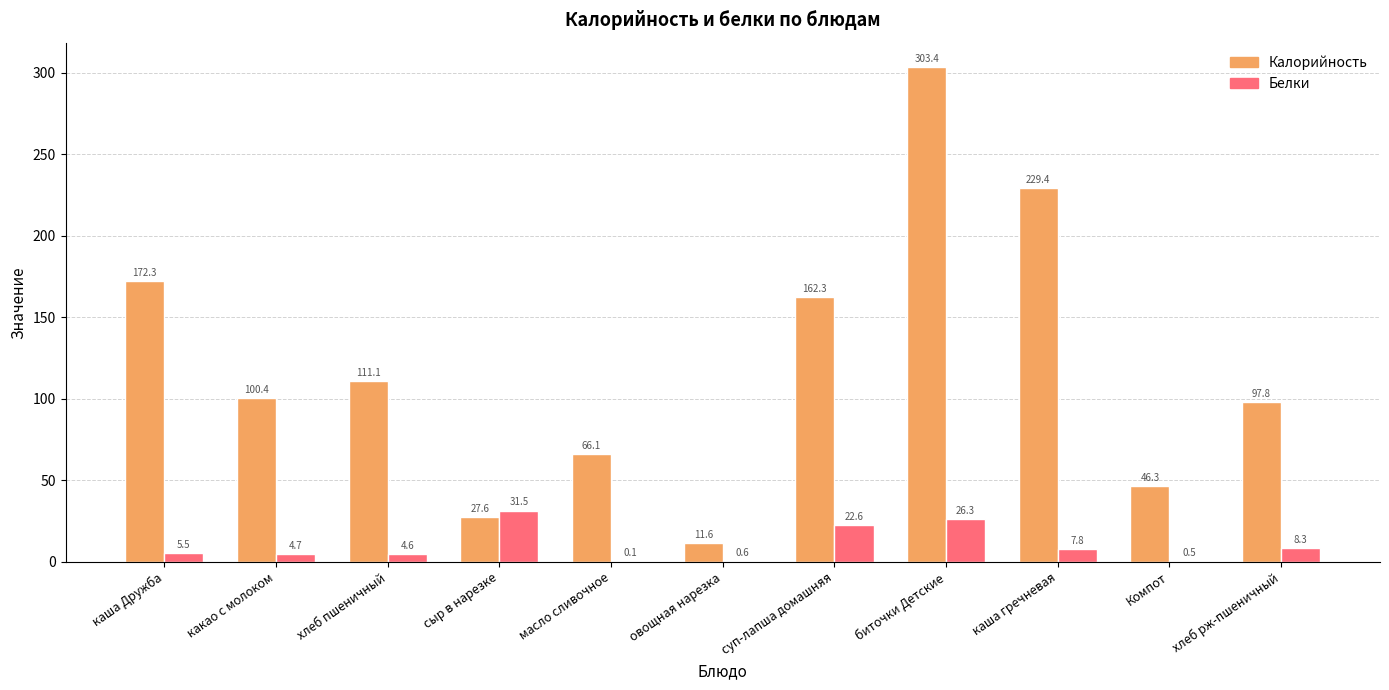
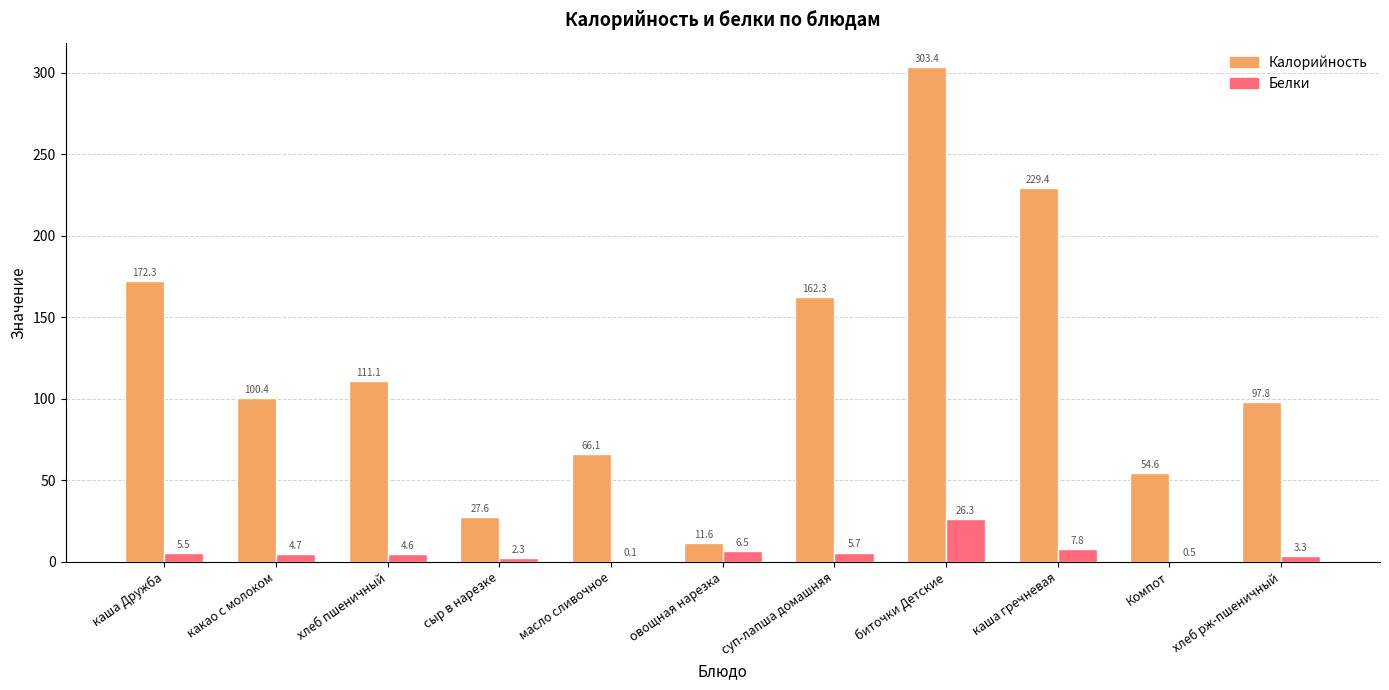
Белки, сыр в нарезке: 31.5 -> 2.3
Белки, овощная нарезка: 0.6 -> 6.5
Белки, суп-лапша домашняя: 22.6 -> 5.7
Калорийность, Компот: 46.3 -> 54.6
Белки, хлеб рж-пшеничный: 8.3 -> 3.3
